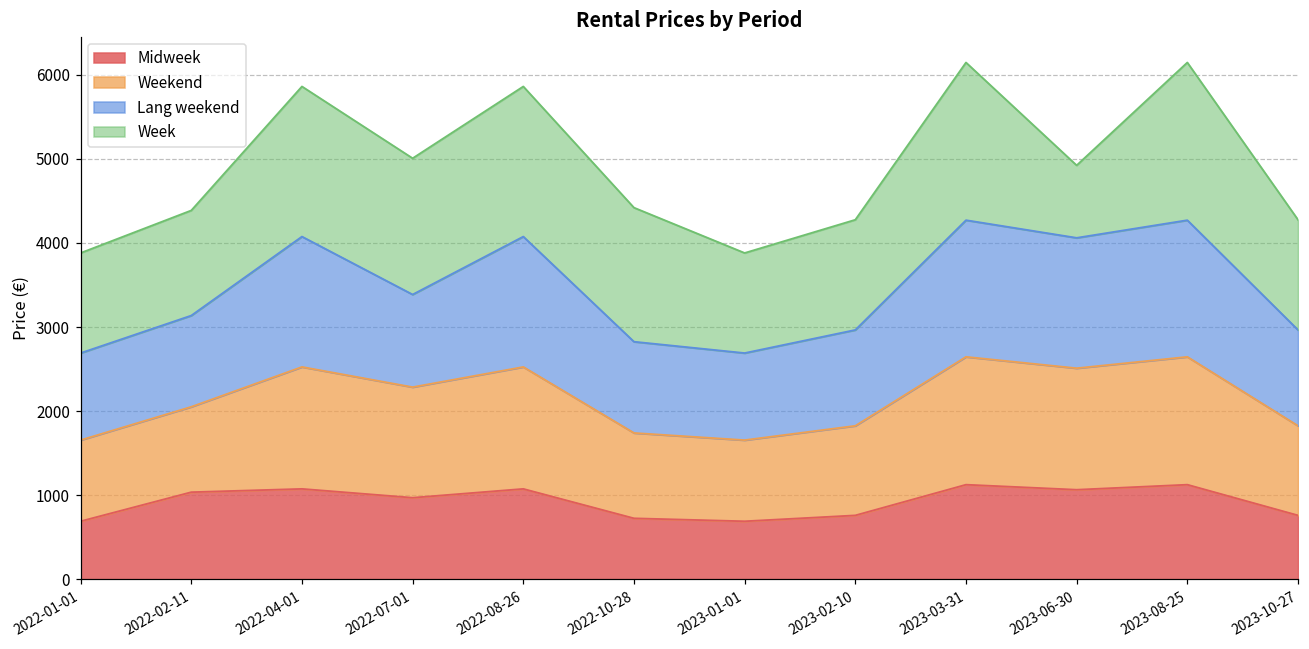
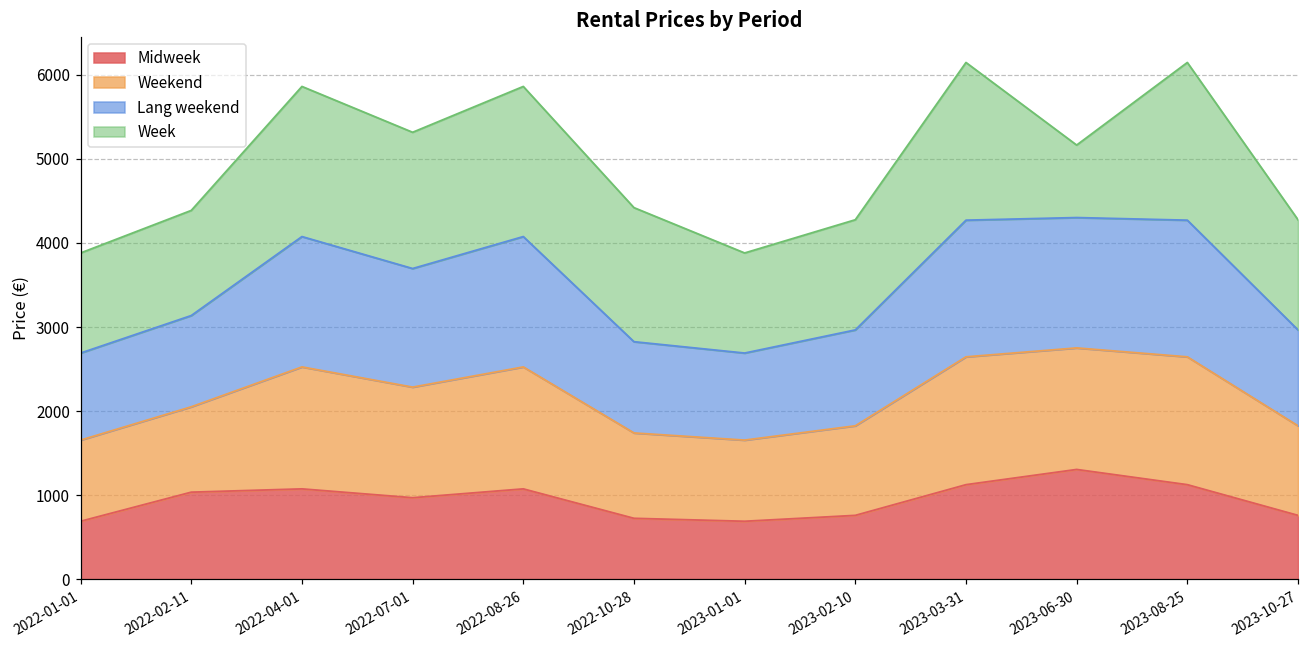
Lang weekend, 2022-07-01: 1100 -> 1400
Midweek, 2023-06-30: 1100 -> 1300
